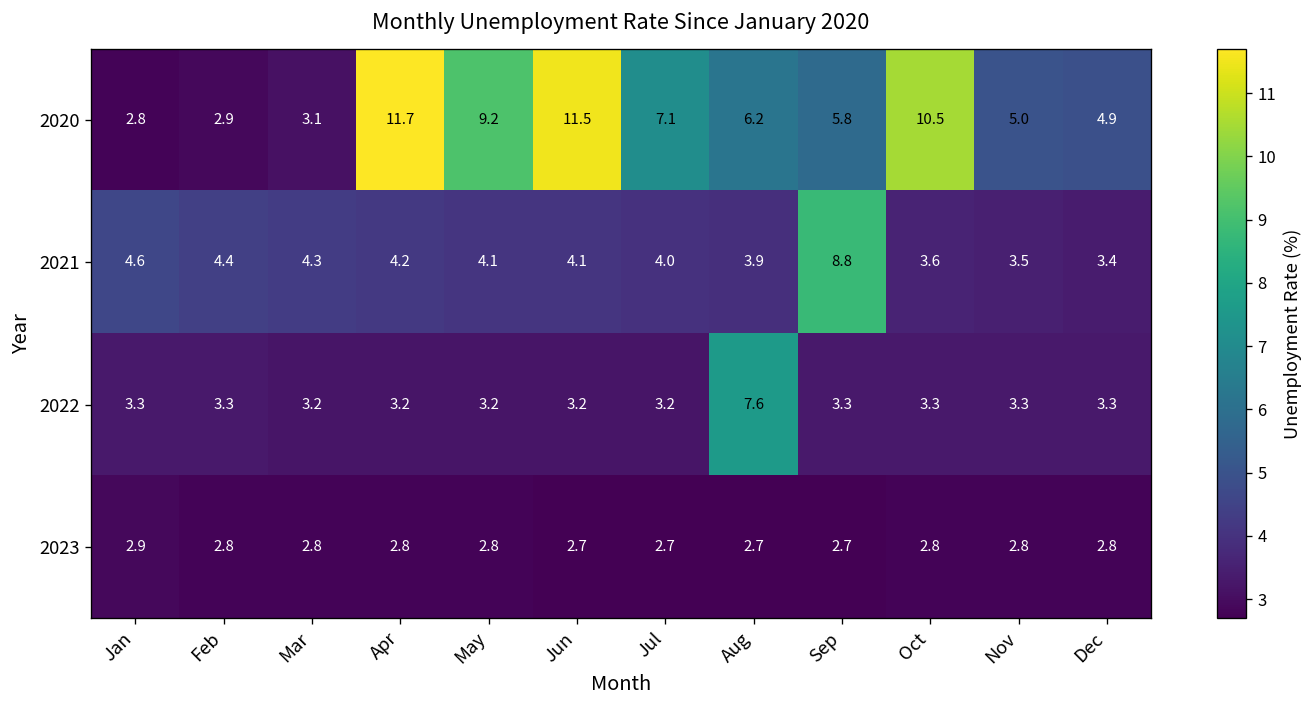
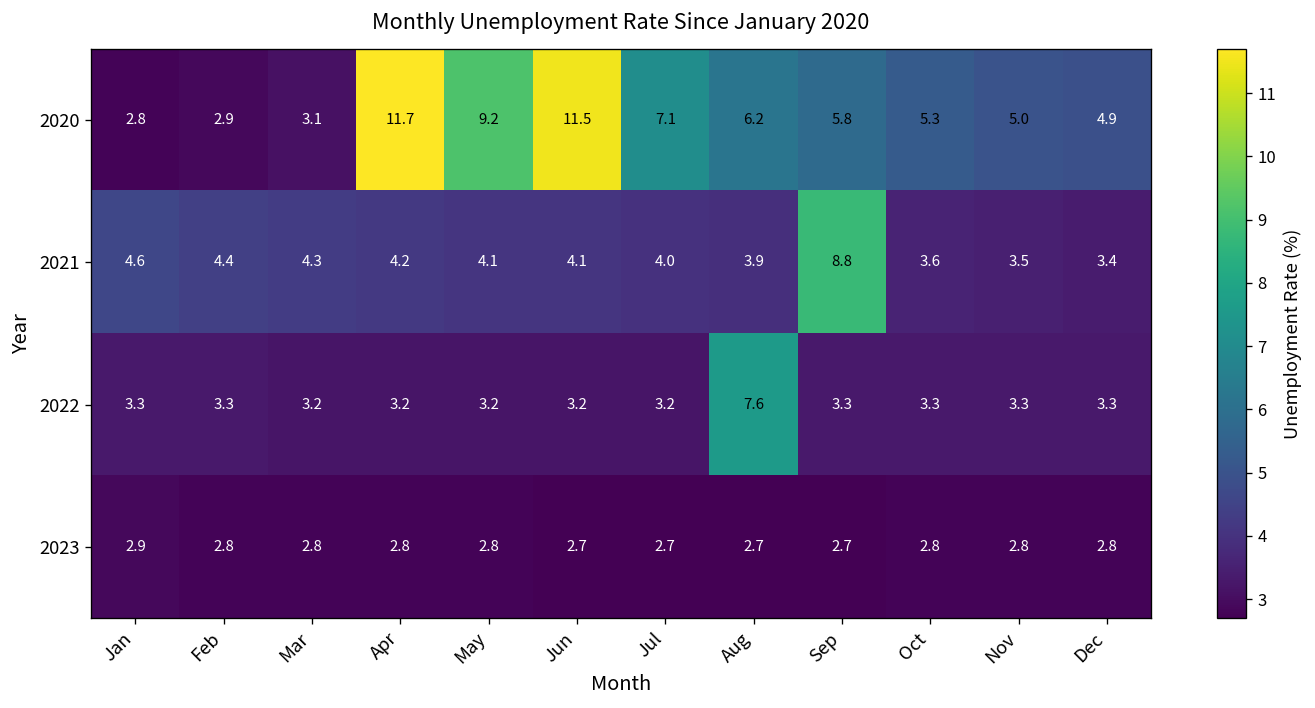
2020, Oct: 10.5 -> 5.3
